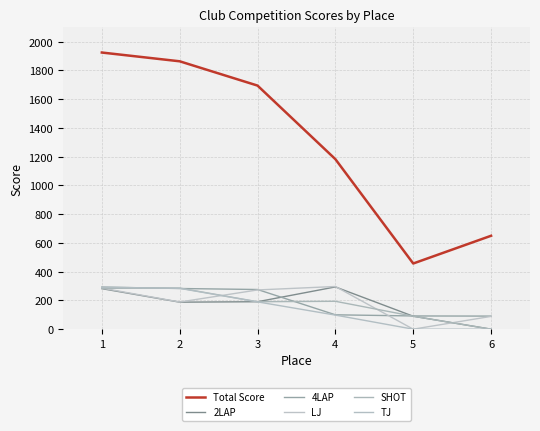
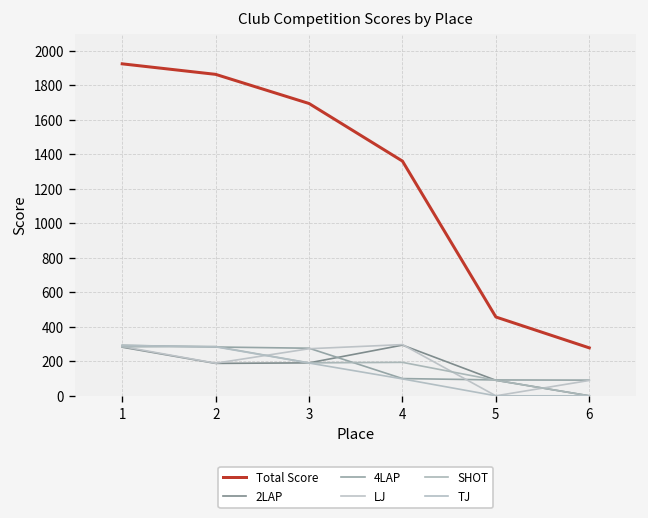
Total Score, 4: 1180 -> 1360
Total Score, 6: 650 -> 280
